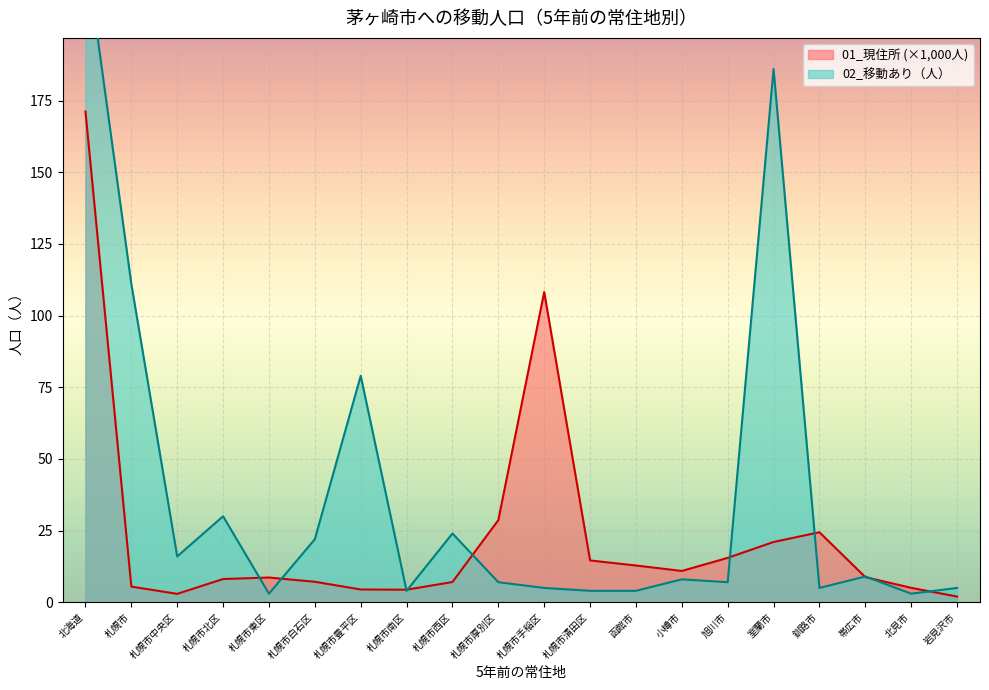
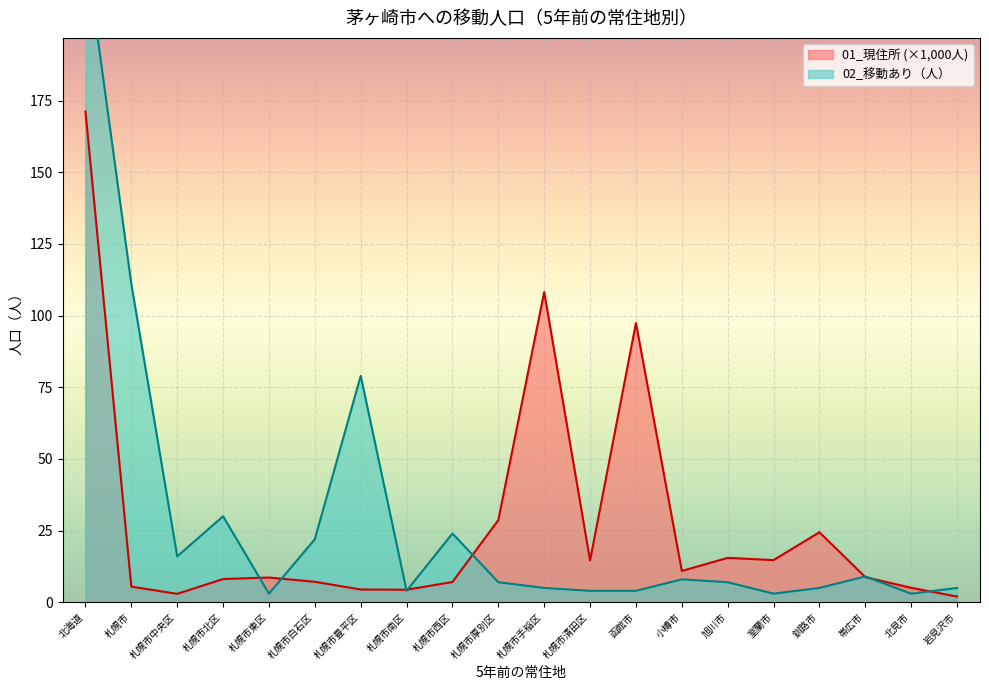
01_現住所 (×1,000人), 函館市: 13 -> 97
01_現住所 (×1,000人), 室蘭市: 21 -> 15
02_移動あり（人）, 室蘭市: 186 -> 3
